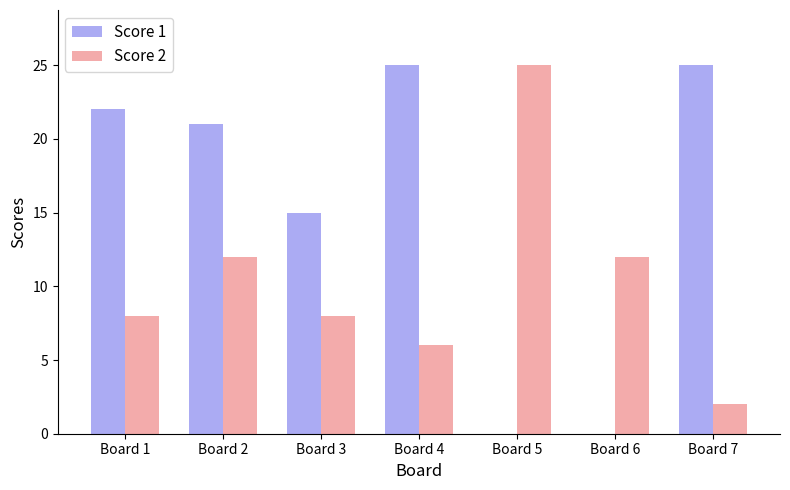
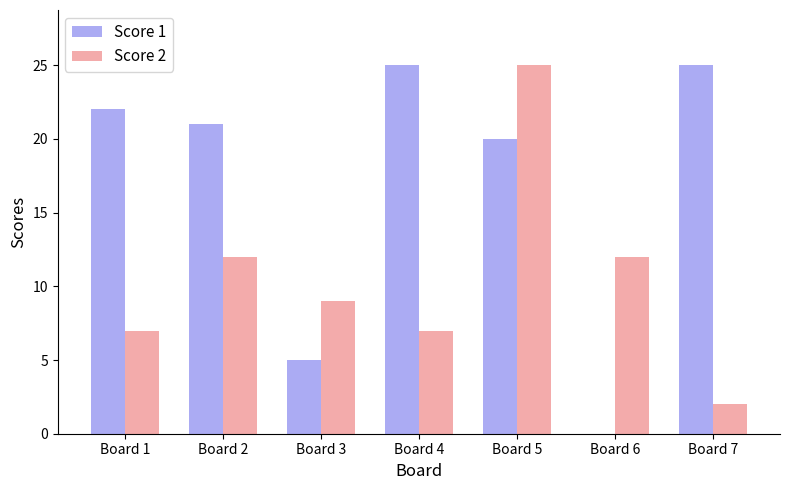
Score 2, Board 1: 8 -> 7
Score 1, Board 3: 15 -> 5
Score 2, Board 3: 8 -> 9
Score 2, Board 4: 6 -> 7
Score 1, Board 5: 0 -> 20
